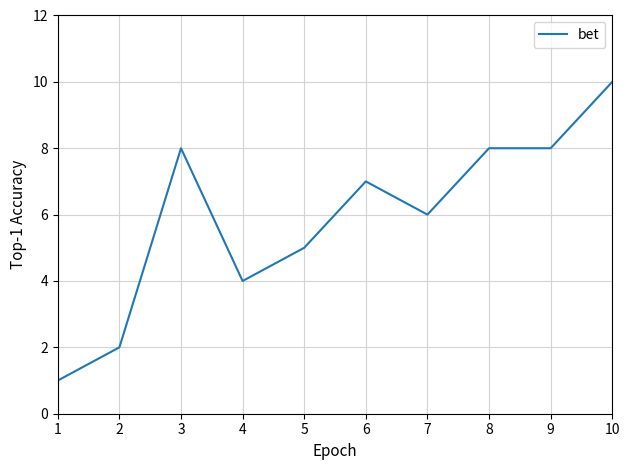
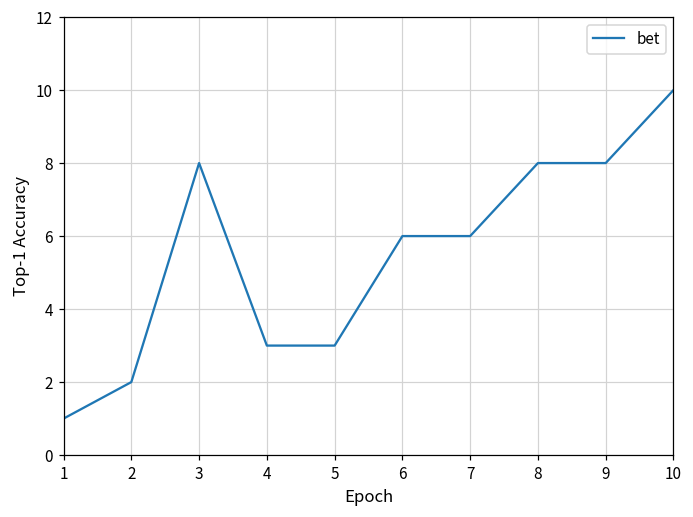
4: 4 -> 3
5: 5 -> 3
6: 7 -> 6
